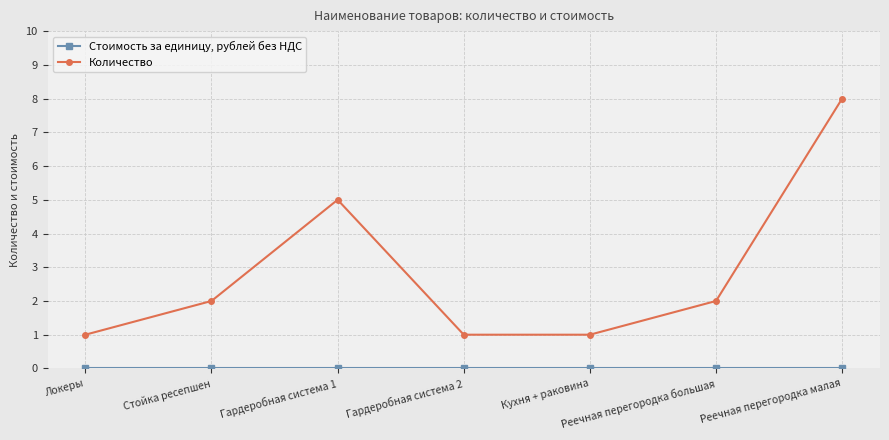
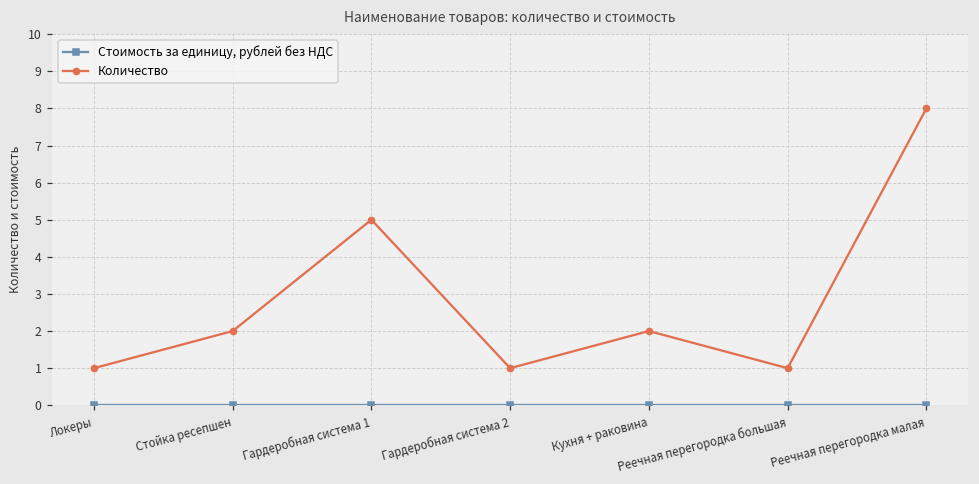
Количество, Кухня + раковина: 1 -> 2
Количество, Реечная перегородка большая: 2 -> 1
